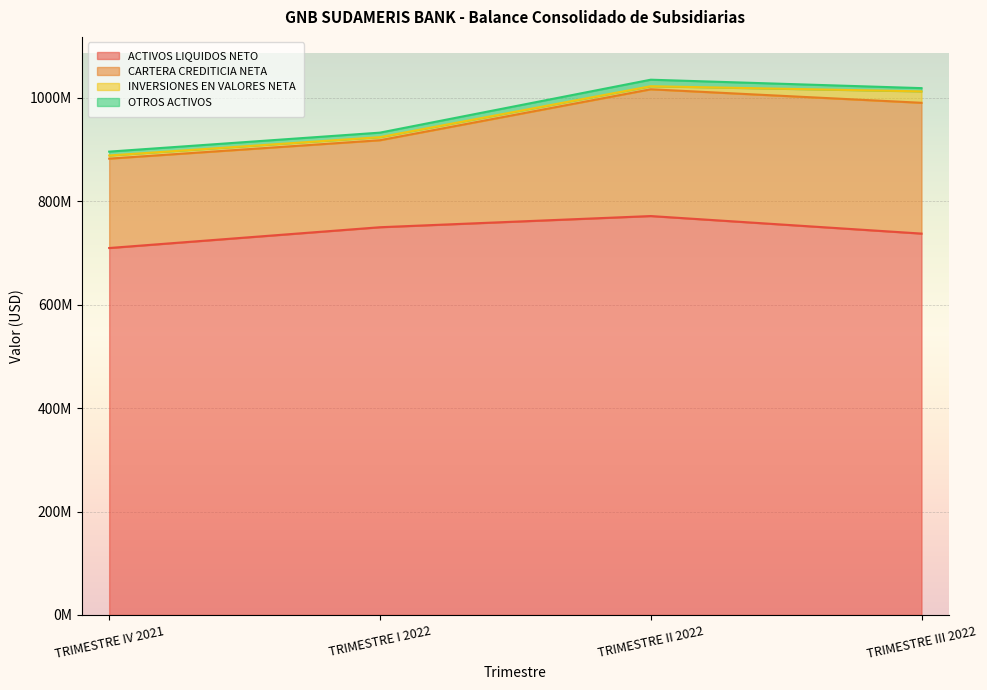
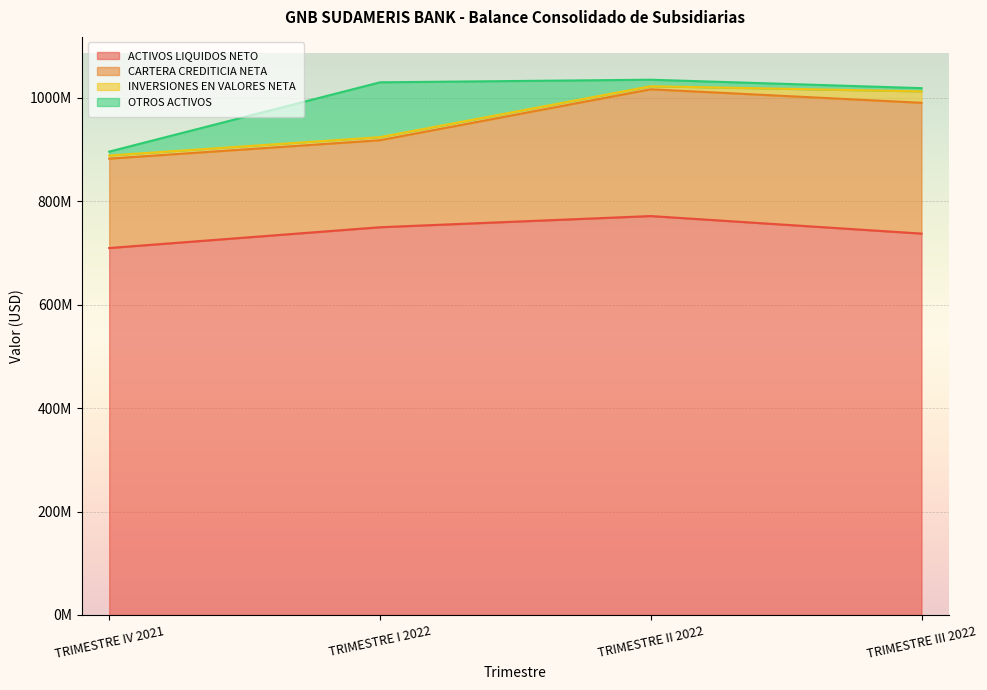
OTROS ACTIVOS, TRIMESTRE I 2022: 10000000 -> 110000000
